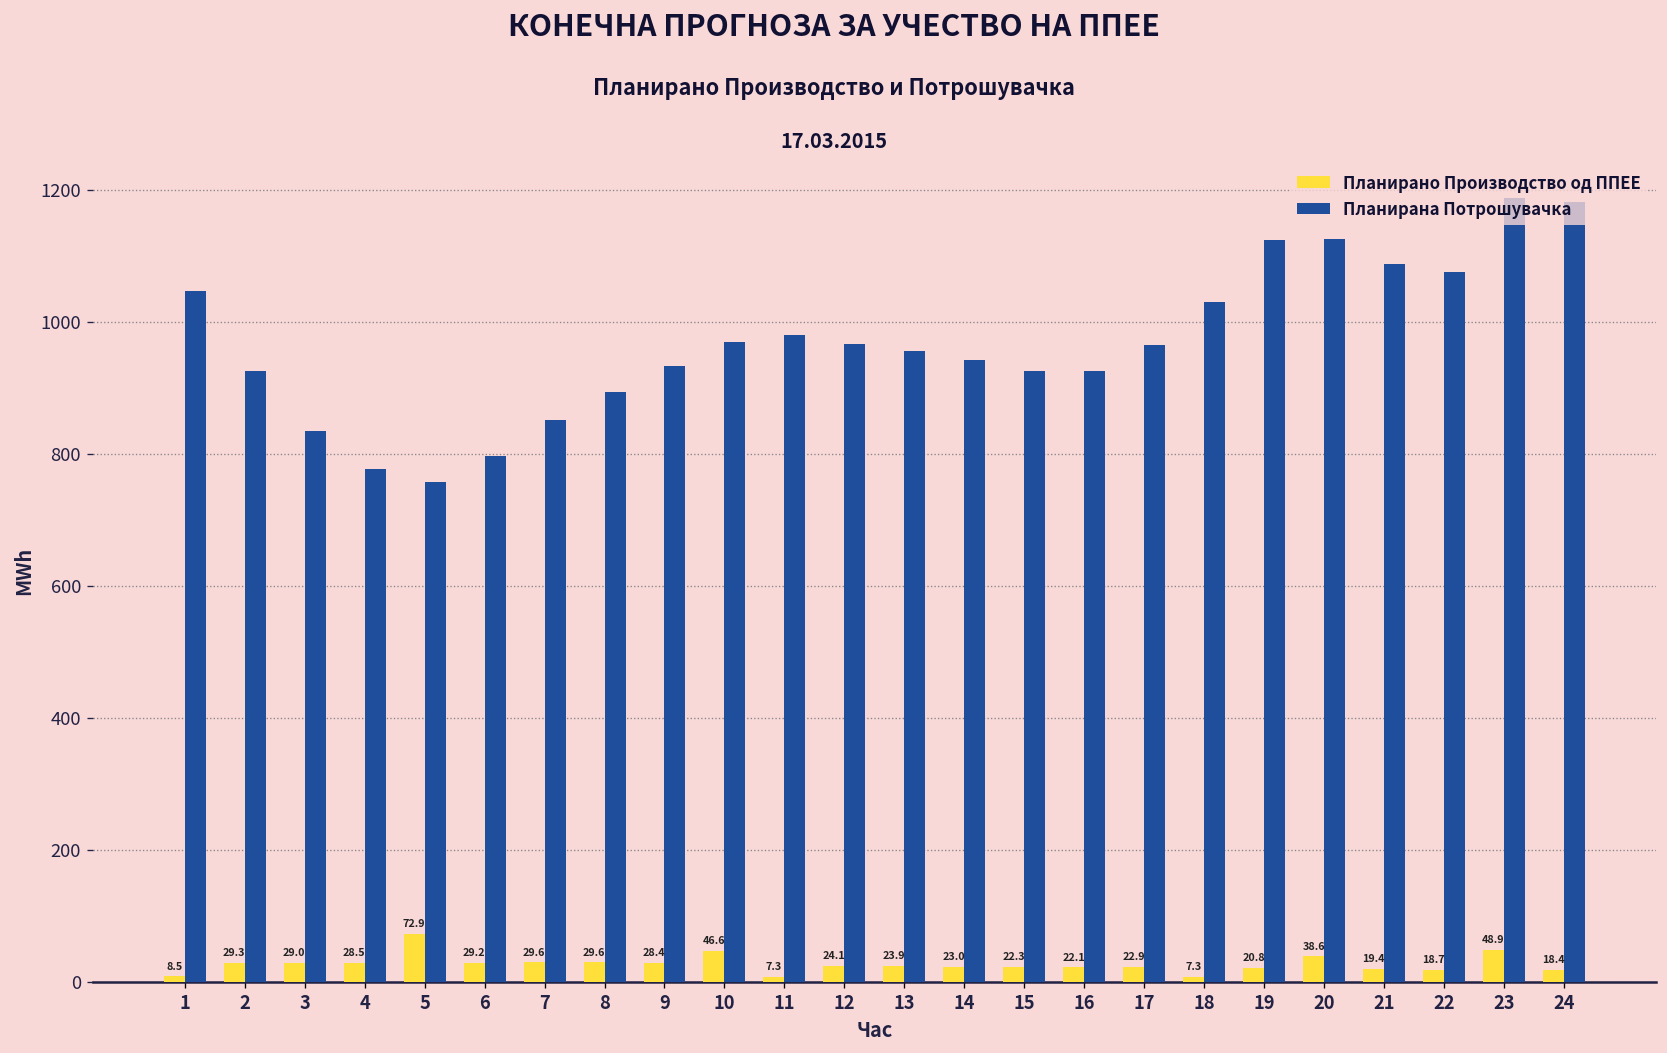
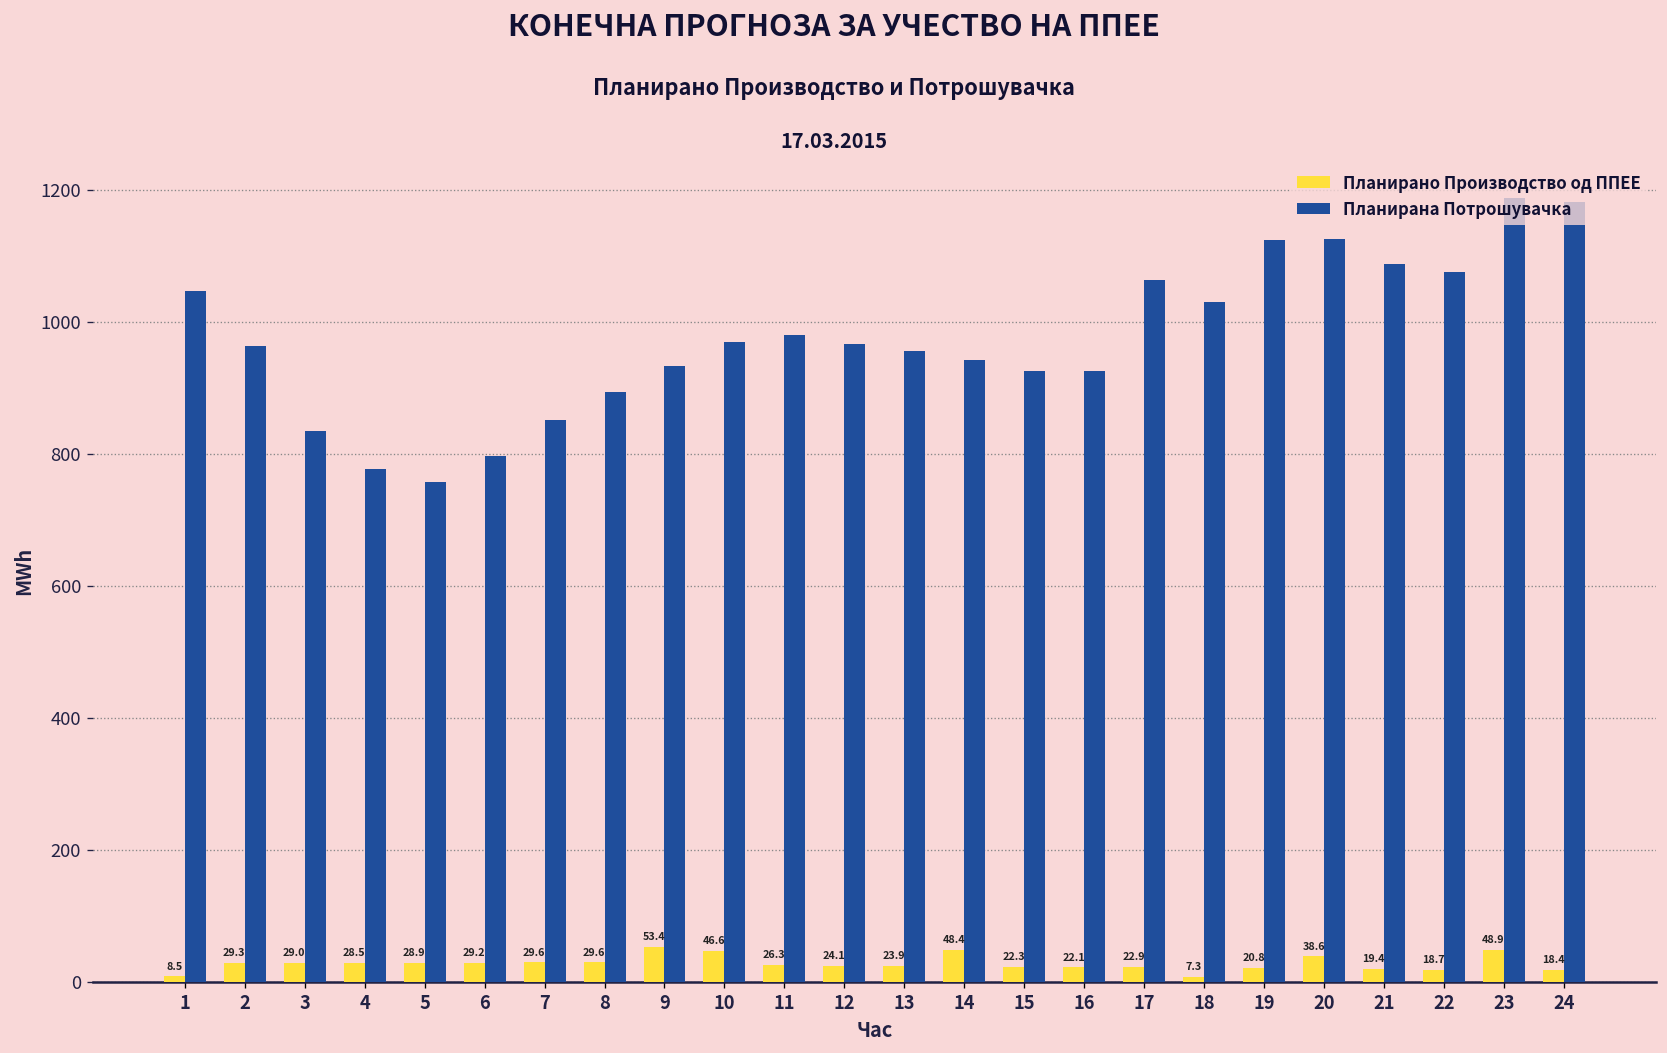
Планирана Потрошувачка, 2: 920 -> 960
Планирано Производство од ППЕЕ, 5: 72.9 -> 28.9
Планирано Производство од ППЕЕ, 9: 28.4 -> 53.4
Планирано Производство од ППЕЕ, 11: 7.3 -> 26.3
Планирано Производство од ППЕЕ, 14: 23.0 -> 48.4
Планирана Потрошувачка, 17: 960 -> 1060
